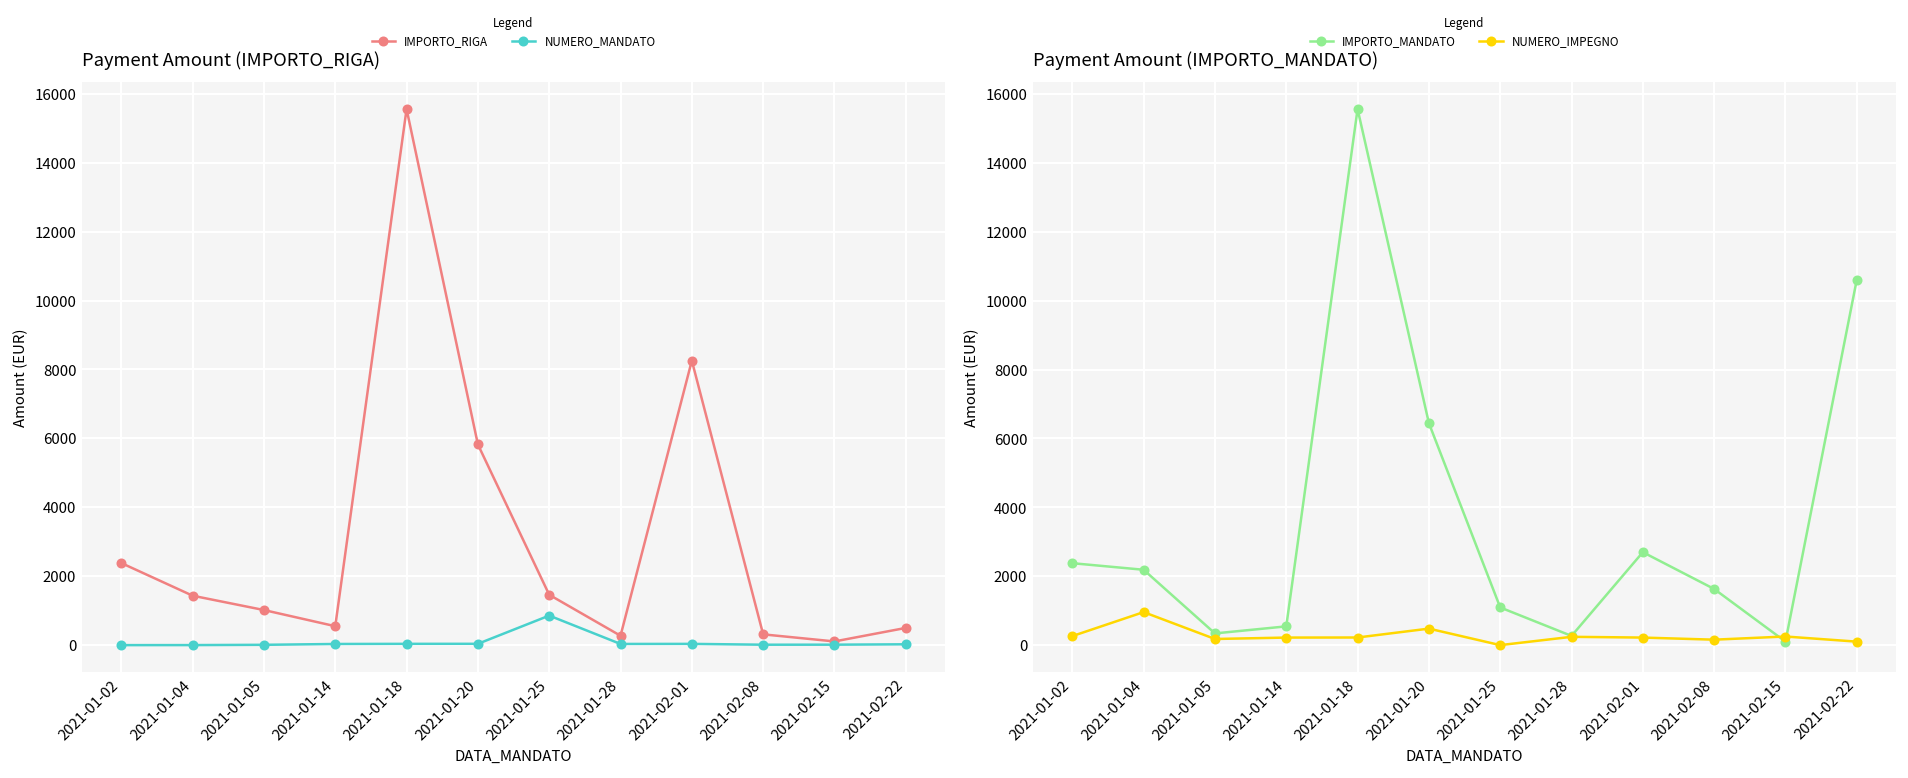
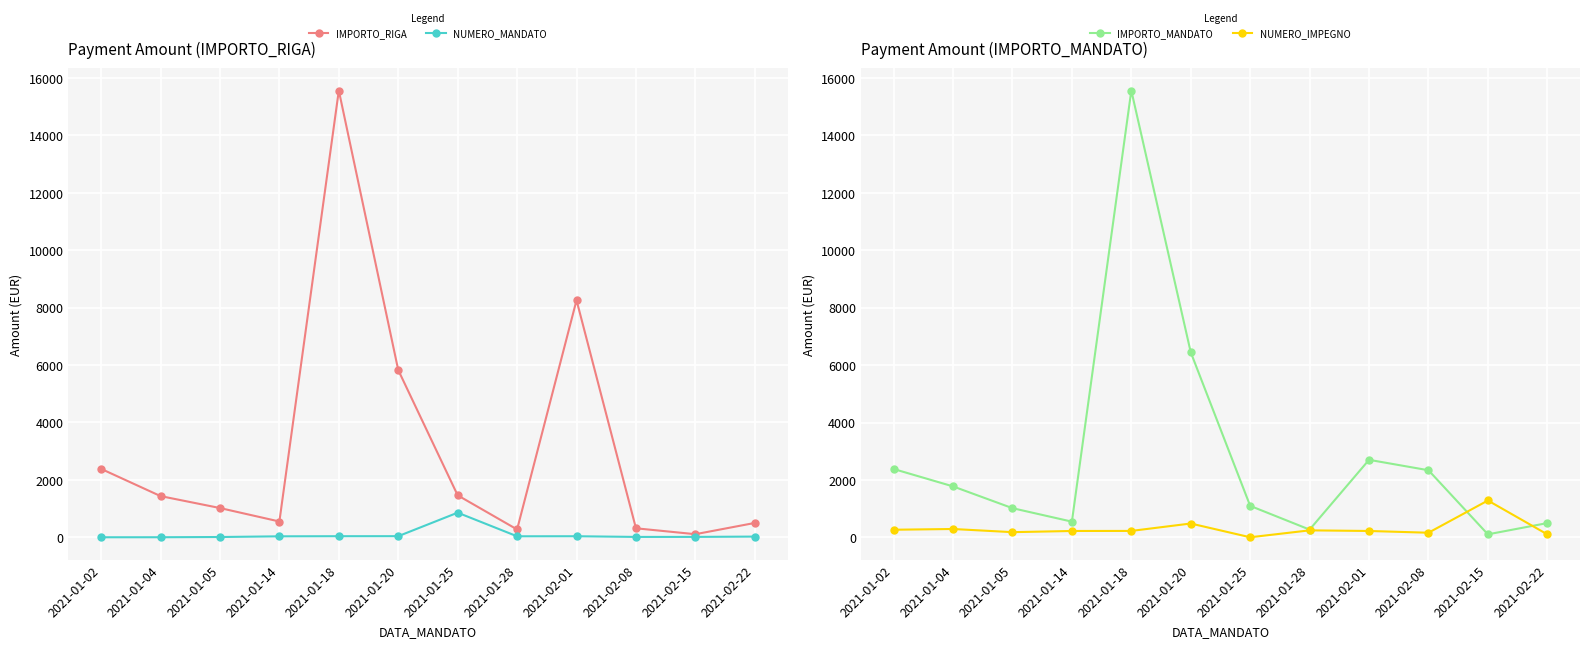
Payment Amount (IMPORTO_MANDATO), IMPORTO_MANDATO, 2021-01-04: 2200 -> 1800
Payment Amount (IMPORTO_MANDATO), NUMERO_IMPEGNO, 2021-01-04: 1000 -> 300
Payment Amount (IMPORTO_MANDATO), IMPORTO_MANDATO, 2021-01-05: 300 -> 1000
Payment Amount (IMPORTO_MANDATO), IMPORTO_MANDATO, 2021-02-08: 1600 -> 2300
Payment Amount (IMPORTO_MANDATO), NUMERO_IMPEGNO, 2021-02-15: 300 -> 1300
Payment Amount (IMPORTO_MANDATO), IMPORTO_MANDATO, 2021-02-22: 10600 -> 500
